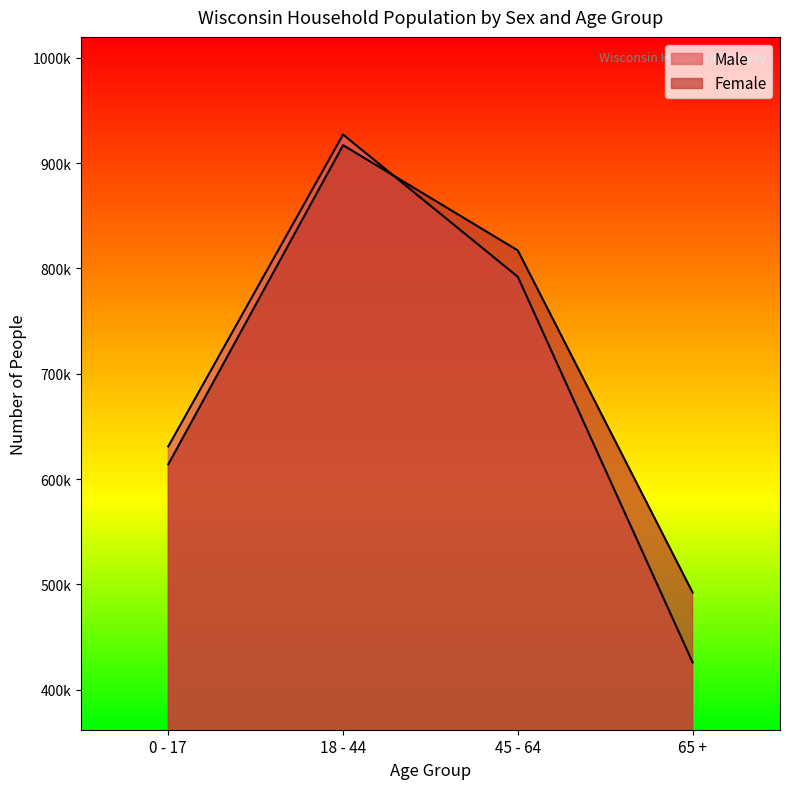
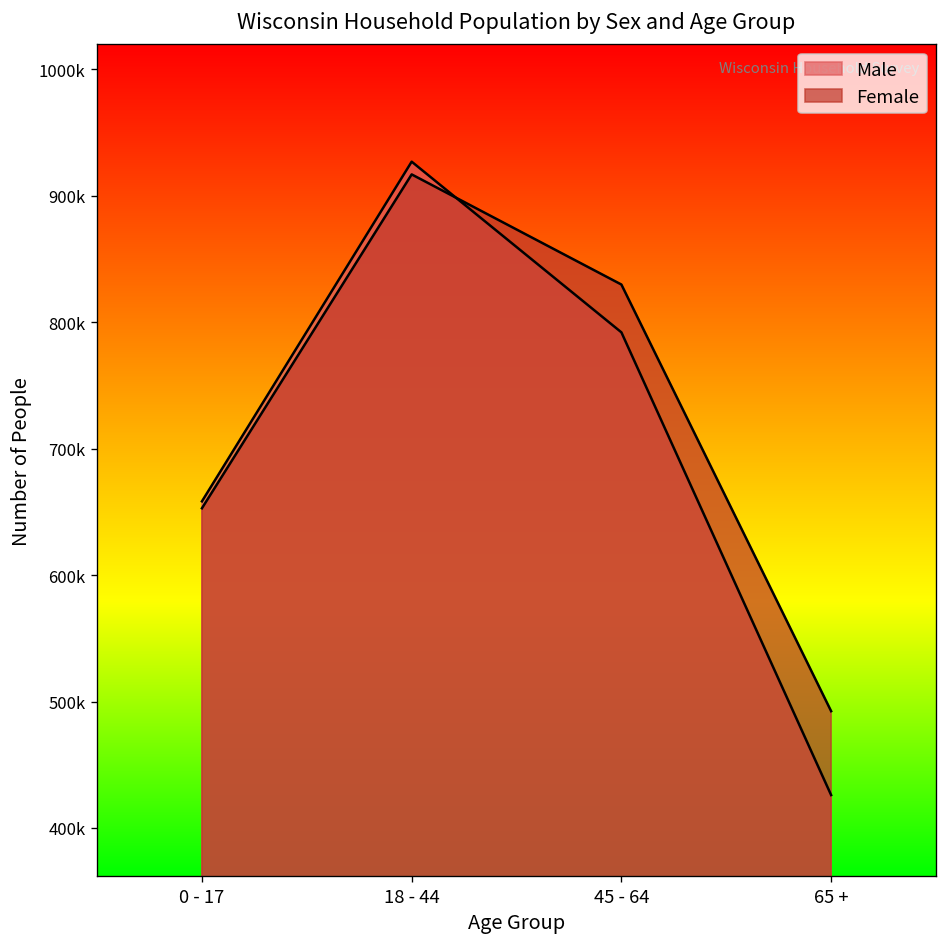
Male, 0 - 17: 631000 -> 658000
Female, 0 - 17: 614000 -> 653000
Female, 45 - 64: 817000 -> 830000
